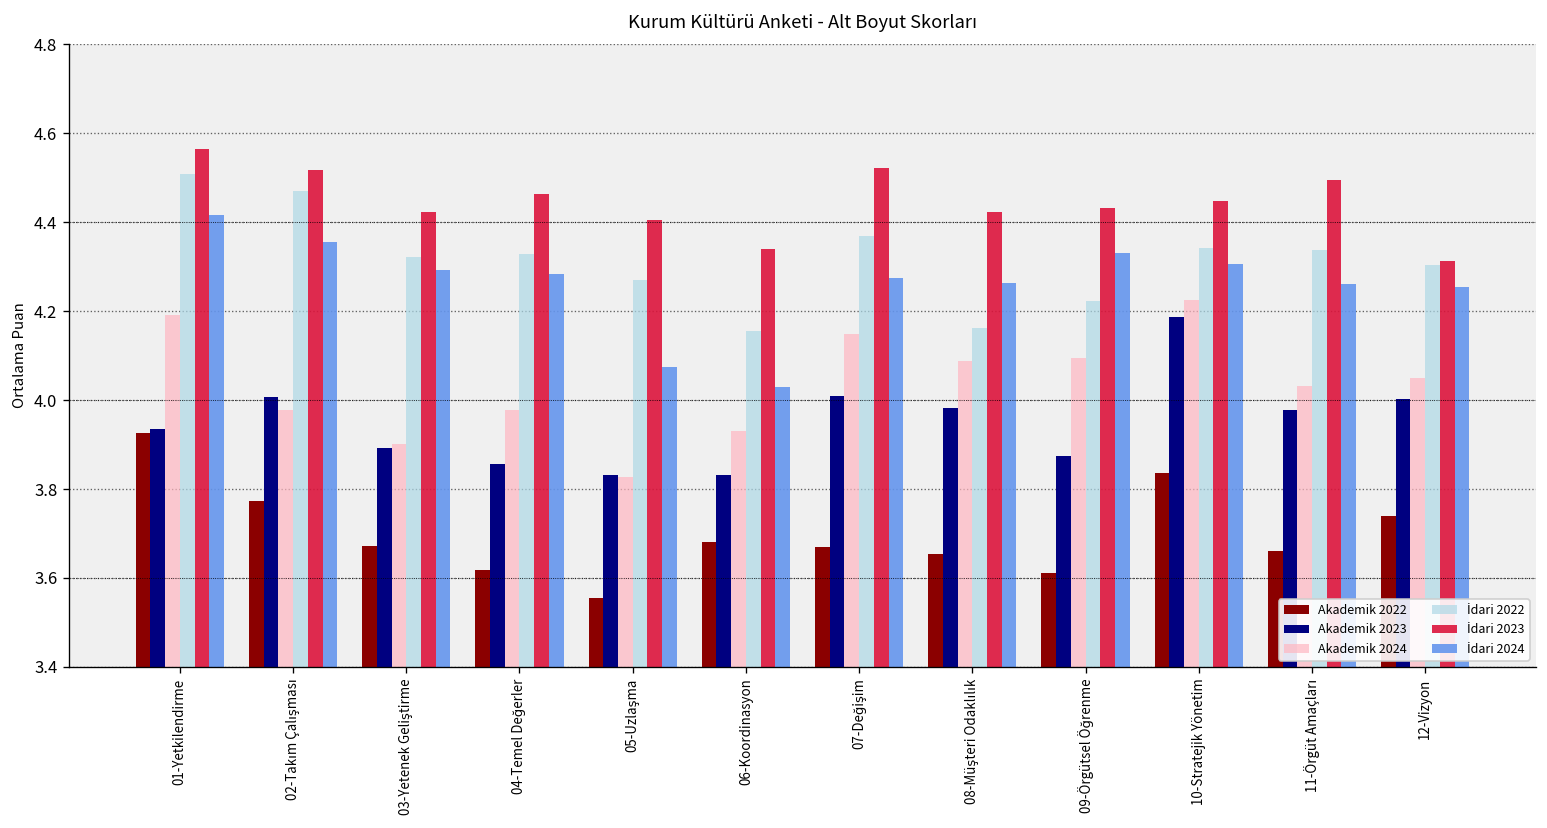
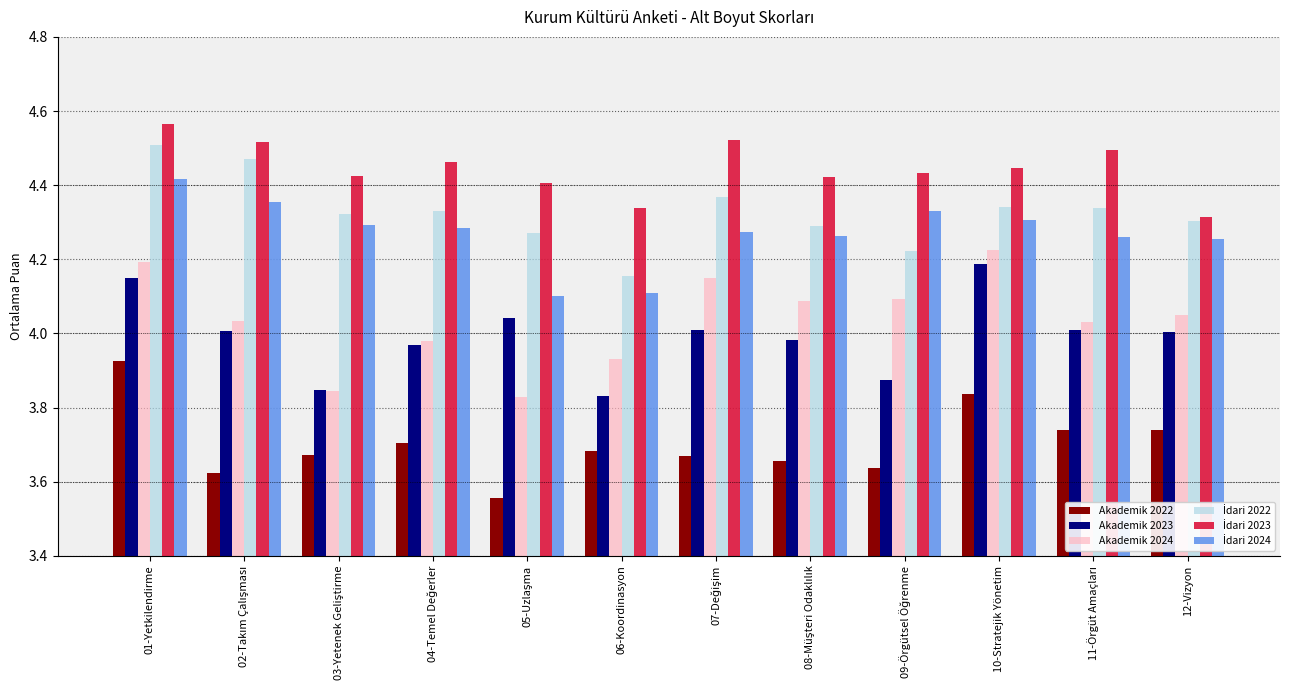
Akademik 2023, 01-Yetkilendirme: 3.93 -> 4.15
Akademik 2022, 02-Takım Çalışması: 3.77 -> 3.62
Akademik 2024, 02-Takım Çalışması: 3.98 -> 4.03
Akademik 2023, 03-Yetenek Geliştirme: 3.89 -> 3.85
Akademik 2024, 03-Yetenek Geliştirme: 3.90 -> 3.84
Akademik 2022, 04-Temel Değerler: 3.62 -> 3.70
Akademik 2023, 04-Temel Değerler: 3.86 -> 3.97
Akademik 2023, 05-Uzlaşma: 3.83 -> 4.04
İdari 2024, 05-Uzlaşma: 4.07 -> 4.10
İdari 2024, 06-Koordinasyon: 4.03 -> 4.11
İdari 2022, 08-Müşteri Odaklılık: 4.16 -> 4.29
Akademik 2022, 09-Örgütsel Öğrenme: 3.61 -> 3.64
Akademik 2022, 11-Örgüt Amaçları: 3.66 -> 3.74
Akademik 2023, 11-Örgüt Amaçları: 3.98 -> 4.01
